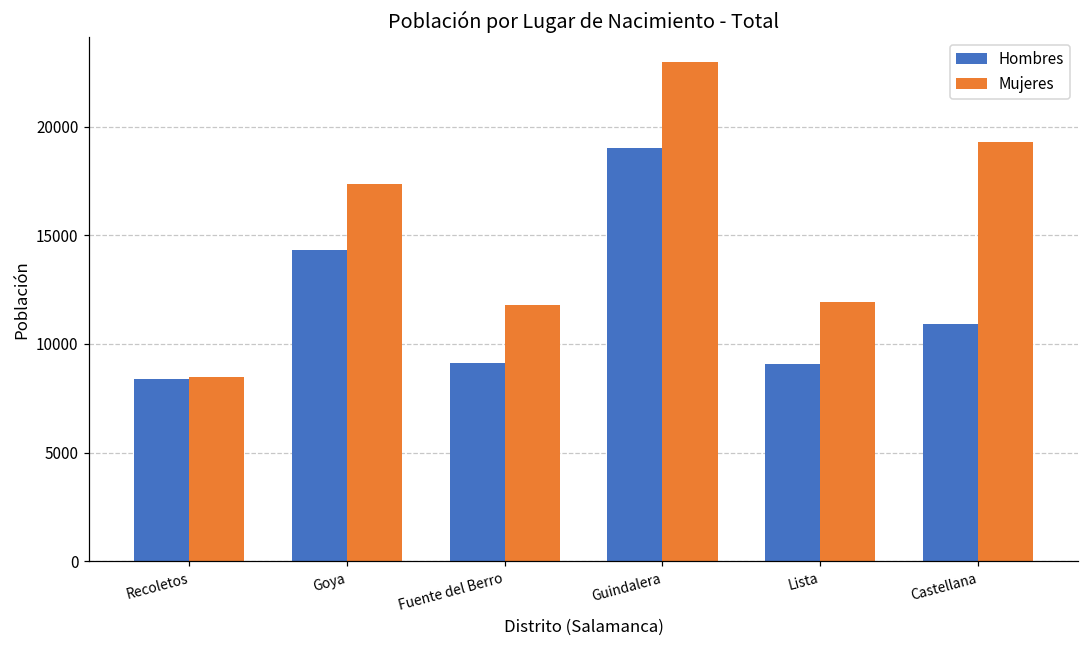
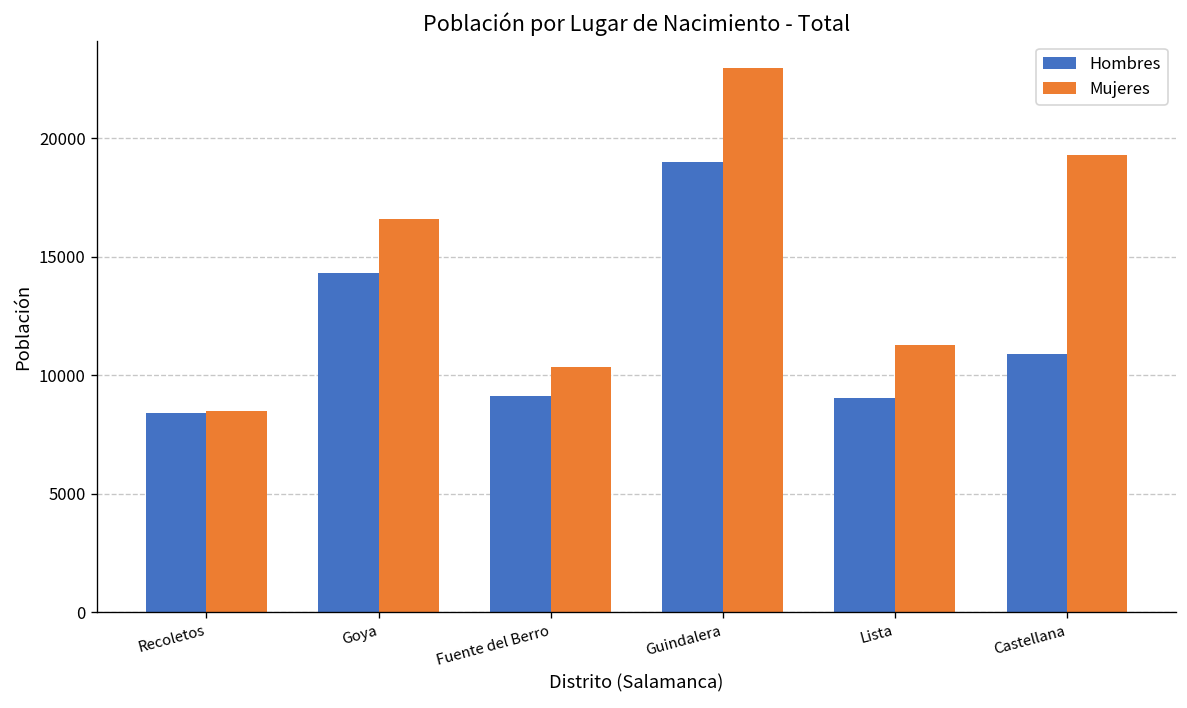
Mujeres, Goya: 17400 -> 16600
Mujeres, Fuente del Berro: 11800 -> 10300
Mujeres, Lista: 11900 -> 11300
